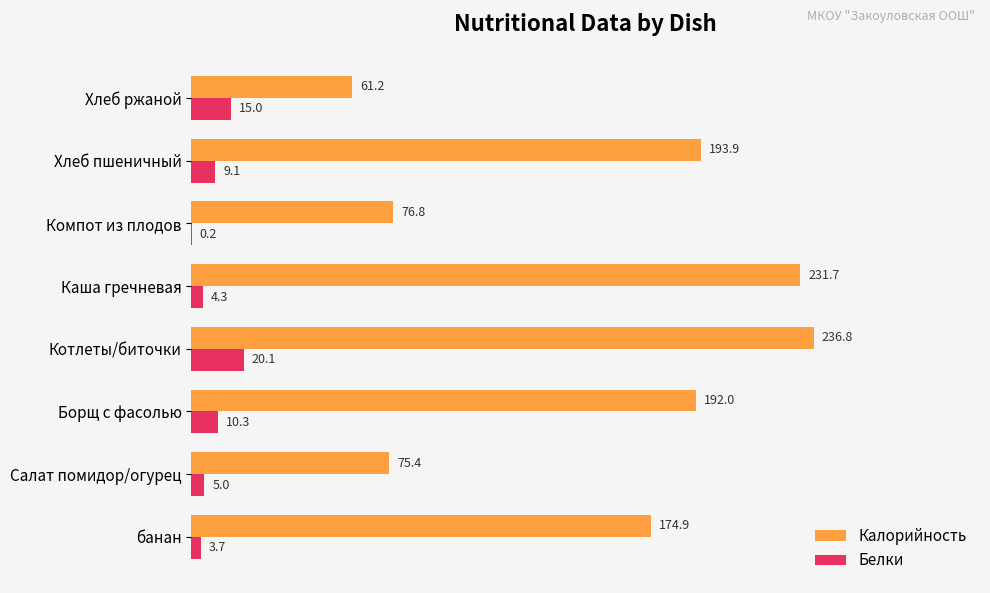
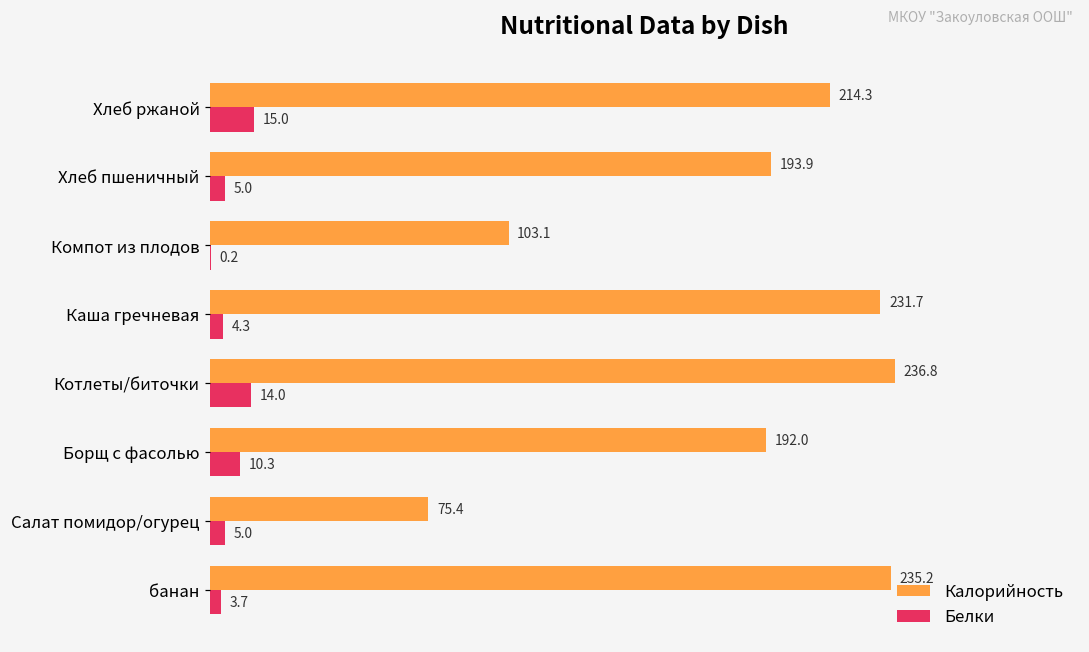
Калорийность, Хлеб ржаной: 61.2 -> 214.3
Белки, Хлеб пшеничный: 9.1 -> 5.0
Калорийность, Компот из плодов: 76.8 -> 103.1
Белки, Котлеты/биточки: 20.1 -> 14.0
Калорийность, банан: 174.9 -> 235.2
